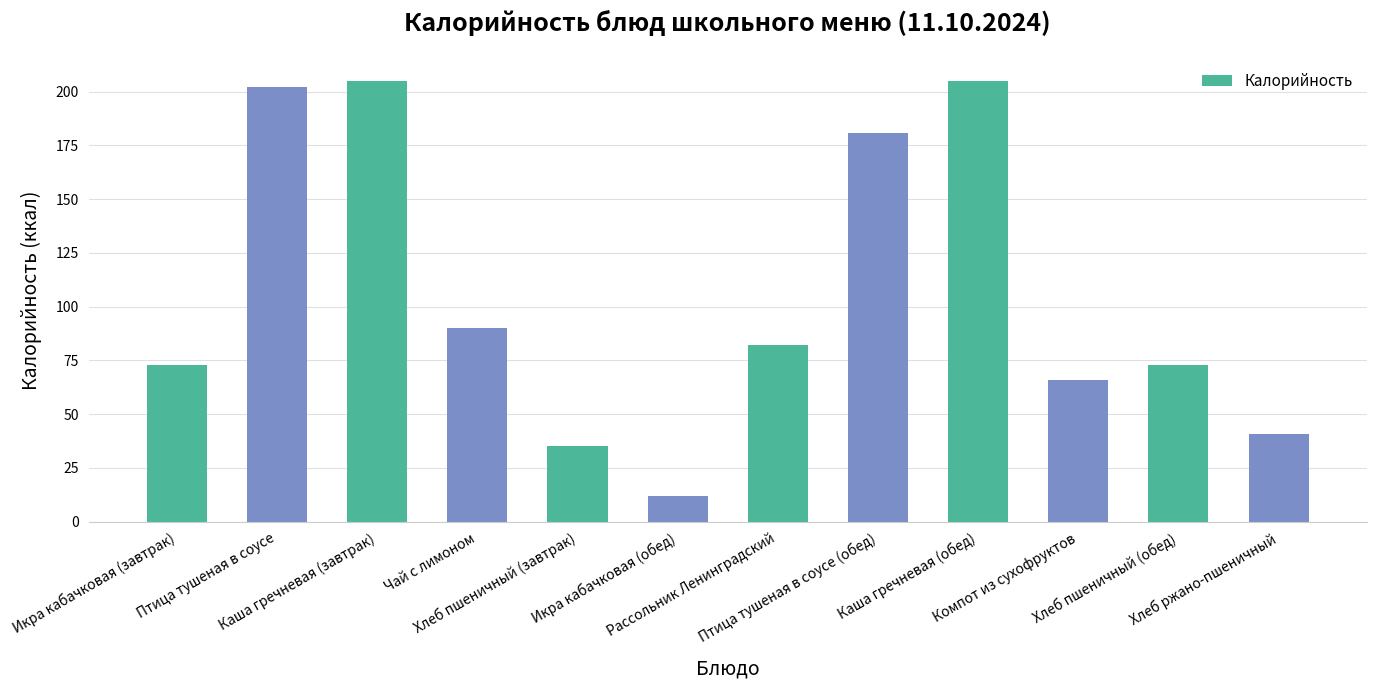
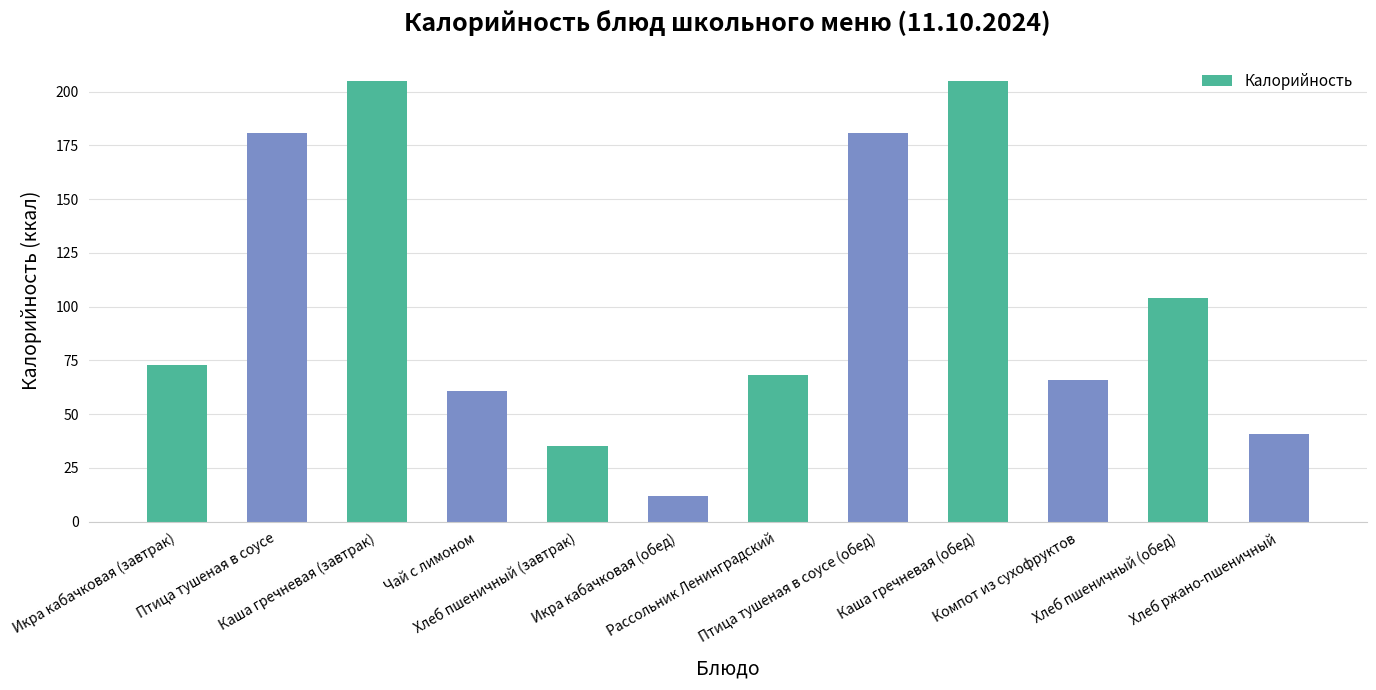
Птица тушеная в соусе: 202 -> 181
Чай с лимоном: 90 -> 61
Рассольник Ленинградский: 82 -> 68
Хлеб пшеничный (обед): 73 -> 104
